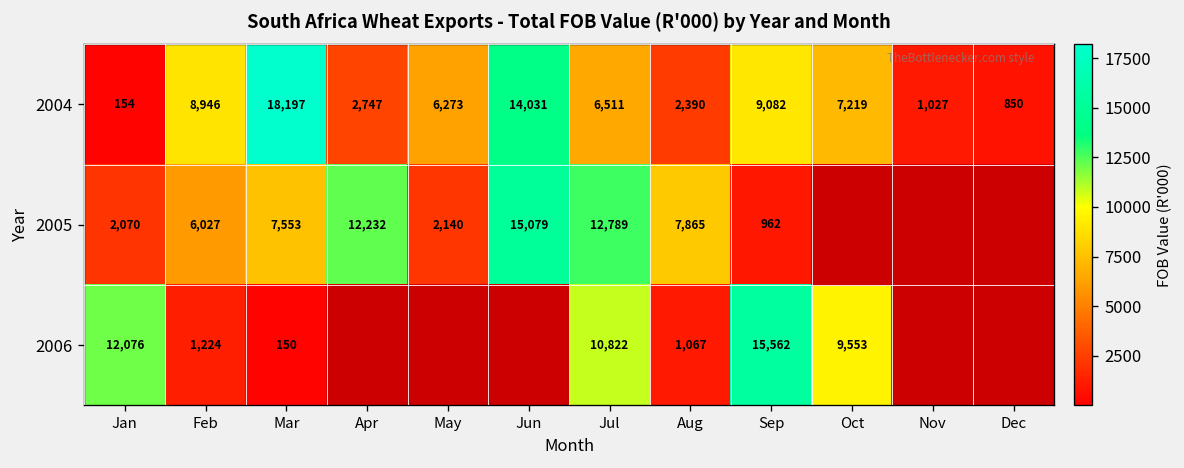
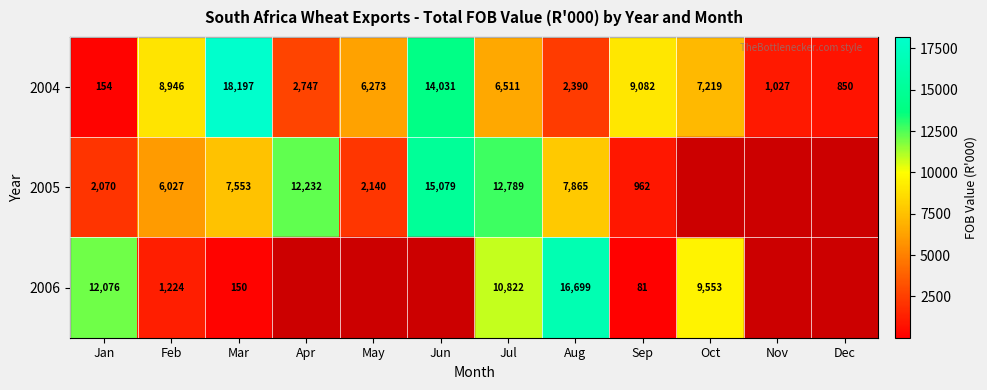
2006, Aug: 1,067 -> 16,699
2006, Sep: 15,562 -> 81
